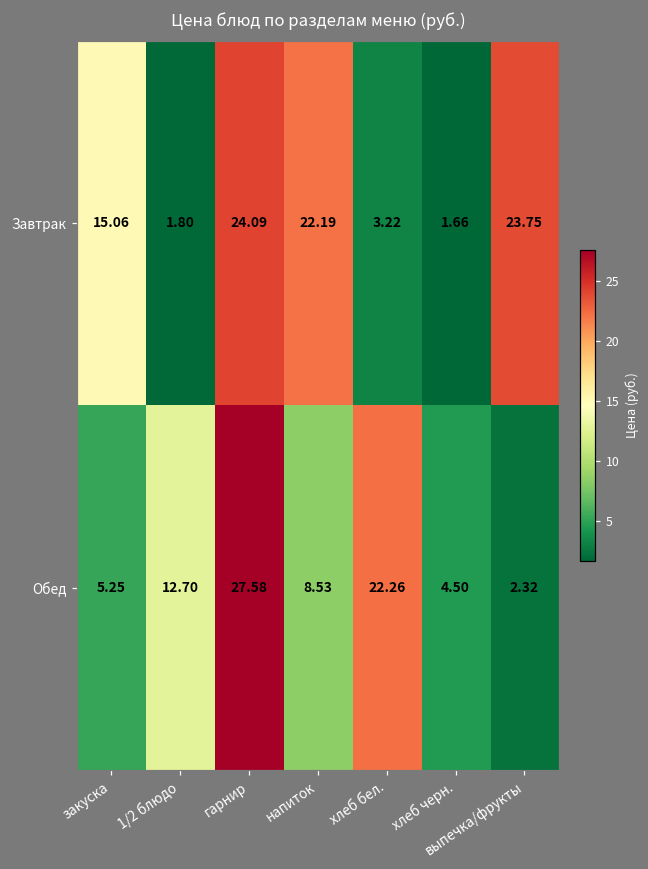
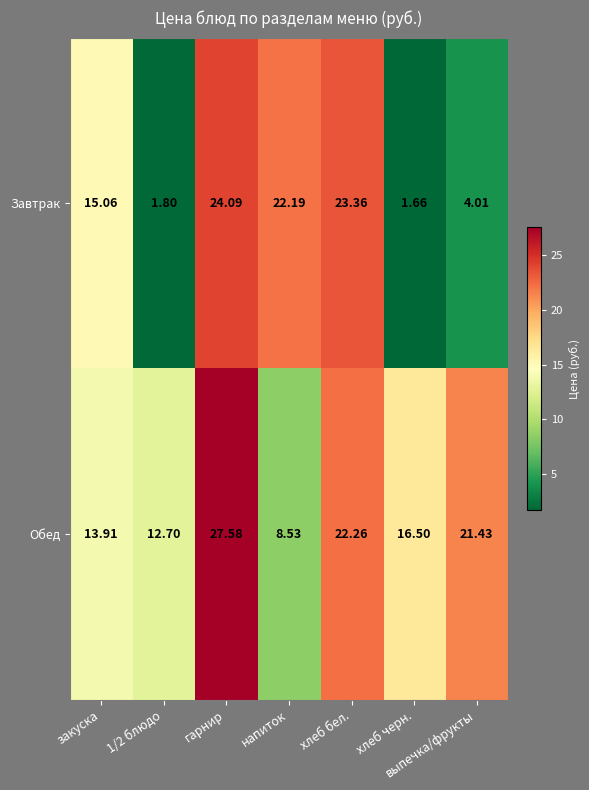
Завтрак, хлеб бел.: 3.22 -> 23.36
Завтрак, выпечка/фрукты: 23.75 -> 4.01
Обед, закуска: 5.25 -> 13.91
Обед, хлеб черн.: 4.50 -> 16.50
Обед, выпечка/фрукты: 2.32 -> 21.43
